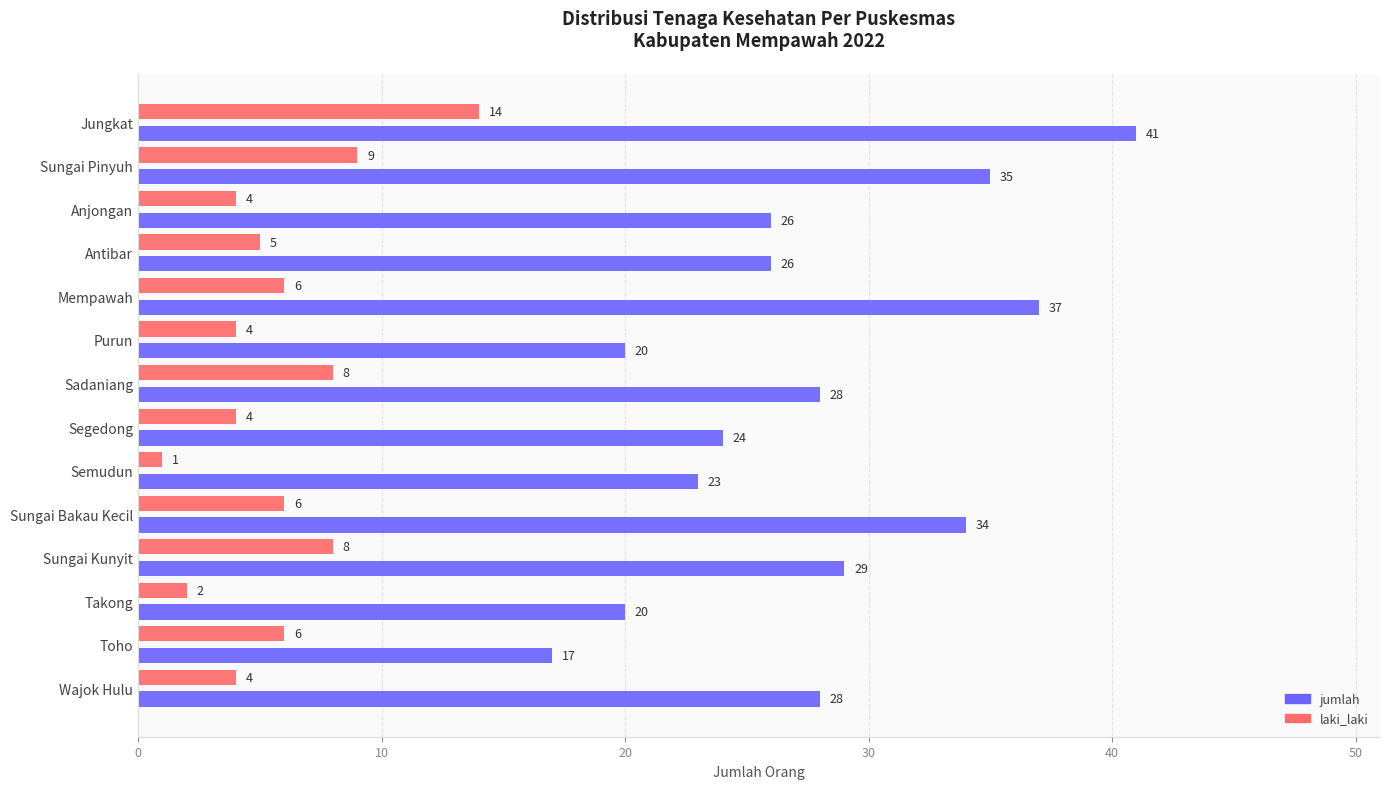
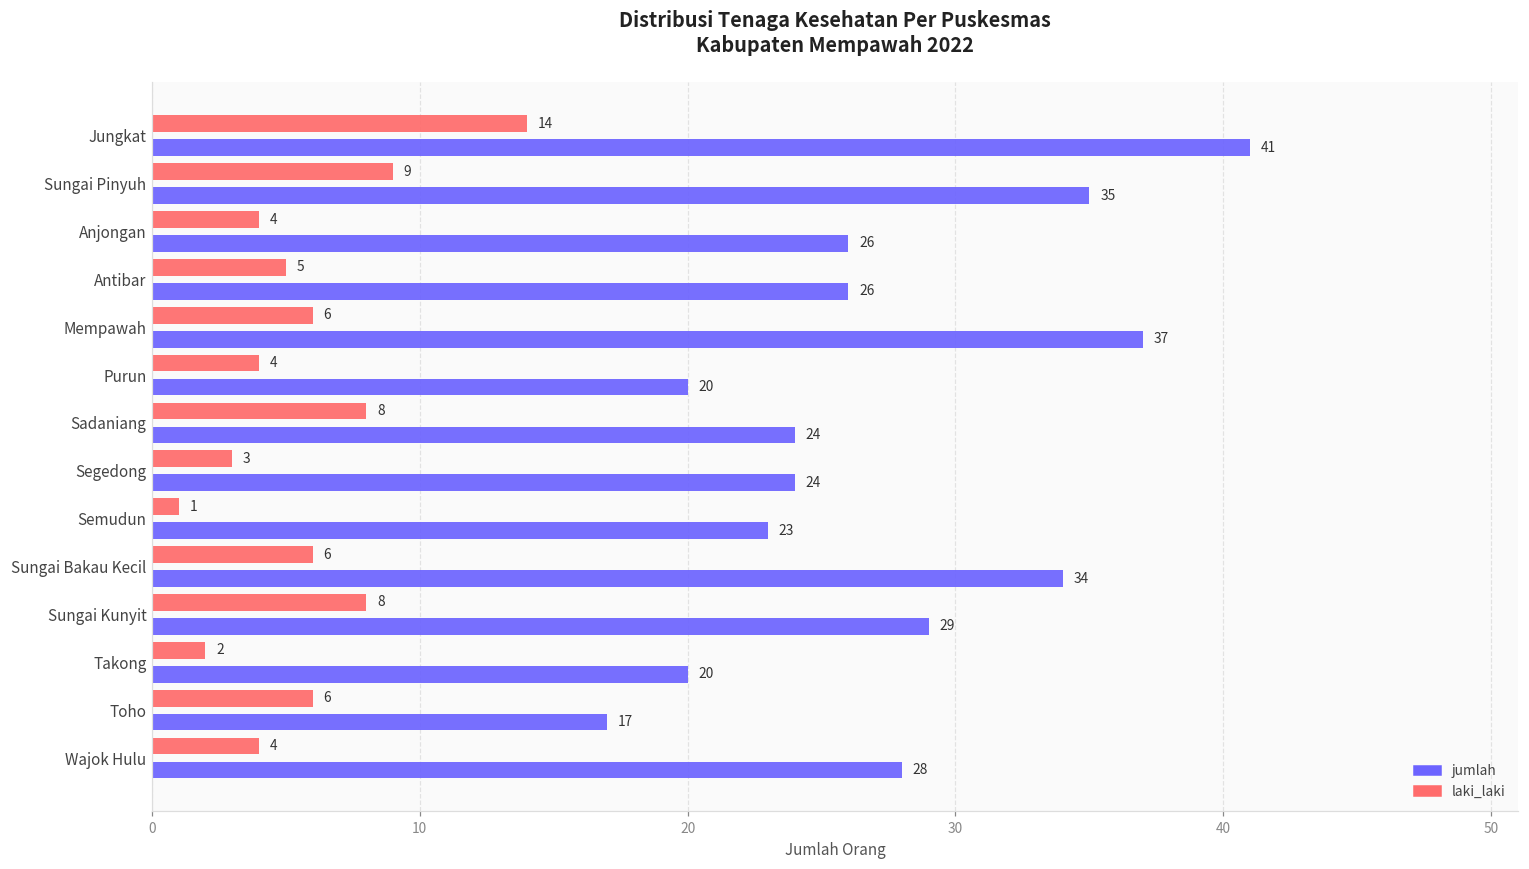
jumlah, Sadaniang: 28 -> 24
laki_laki, Segedong: 4 -> 3
